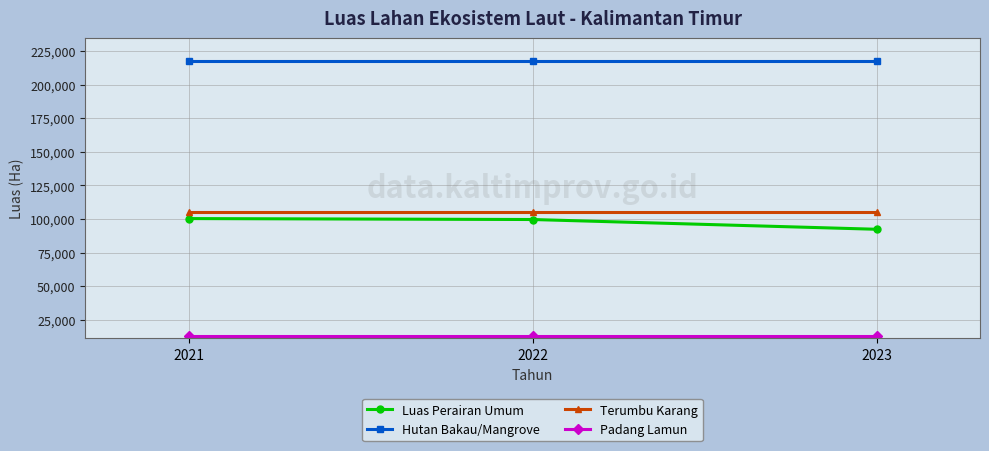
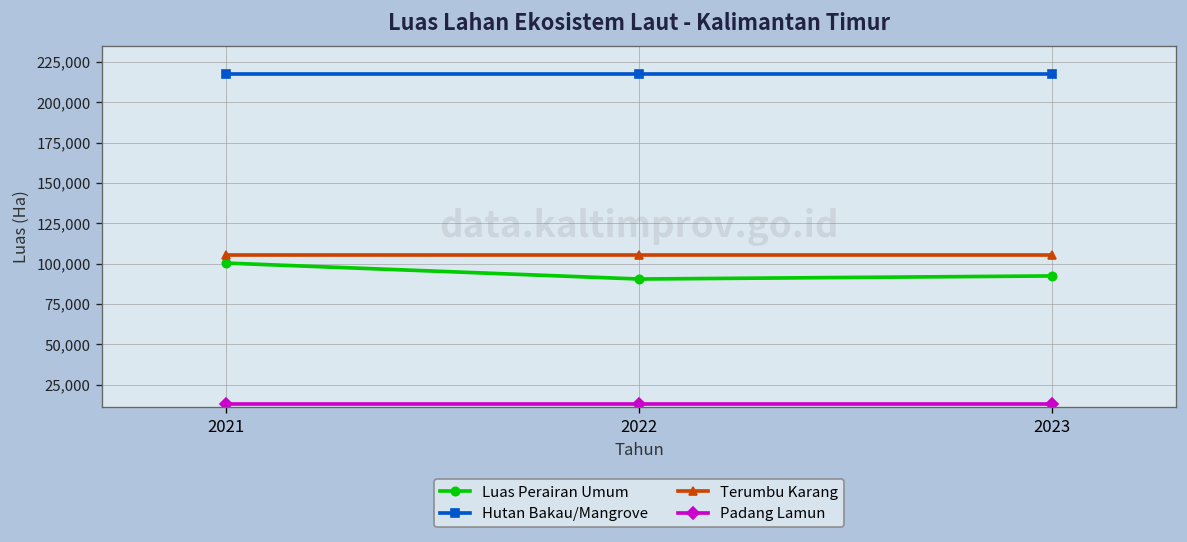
Luas Perairan Umum, 2022: 100,000 -> 90,000
